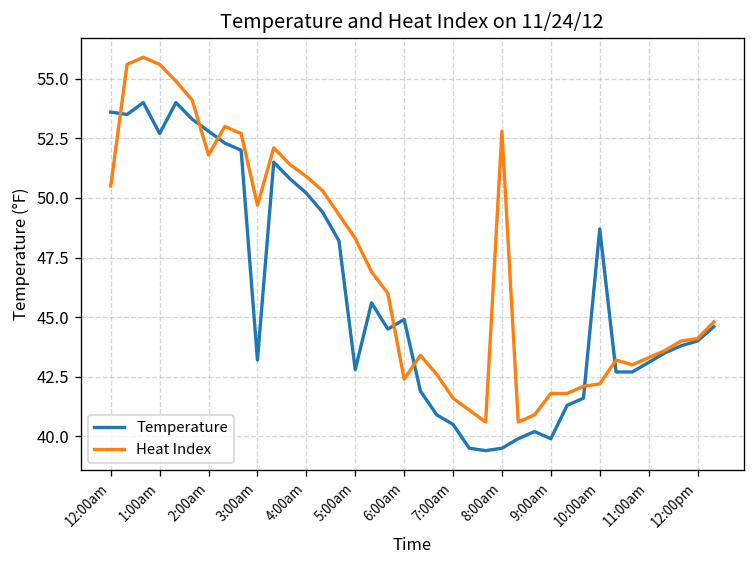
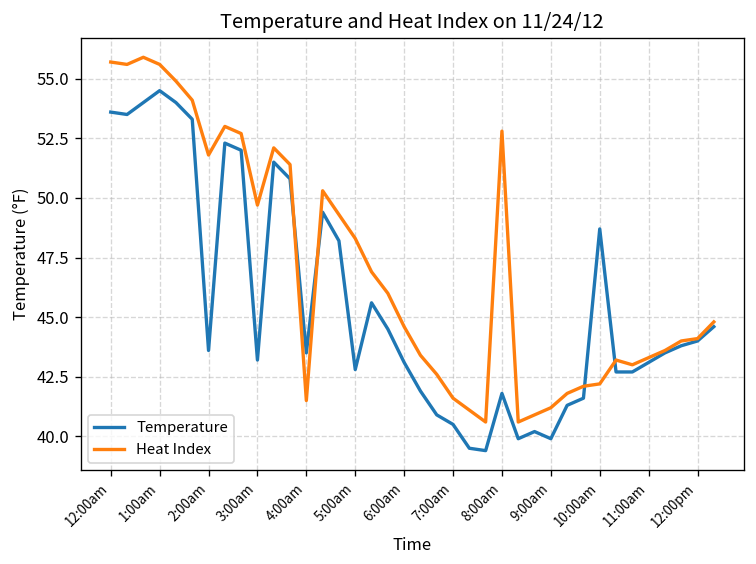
Heat Index, 12:00am: 50.5 -> 55.7
Temperature, 1:00am: 52.7 -> 54.5
Temperature, 2:00am: 52.8 -> 43.6
Temperature, 4:00am: 50.2 -> 43.5
Heat Index, 4:00am: 50.9 -> 41.5
Temperature, 6:00am: 44.9 -> 43.1
Heat Index, 6:00am: 42.4 -> 44.6
Temperature, 8:00am: 39.5 -> 41.8
Heat Index, 9:00am: 41.8 -> 41.2
